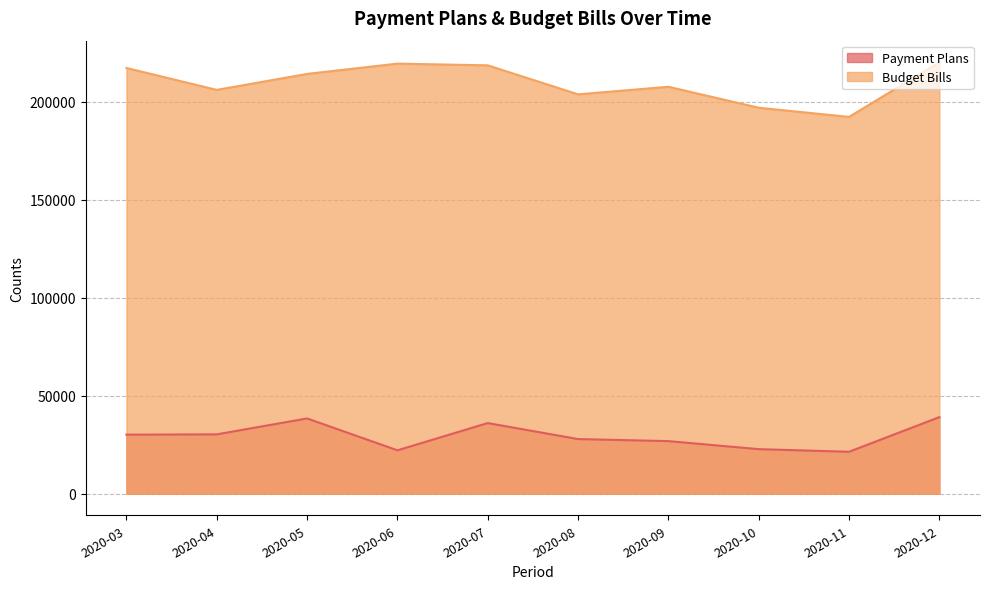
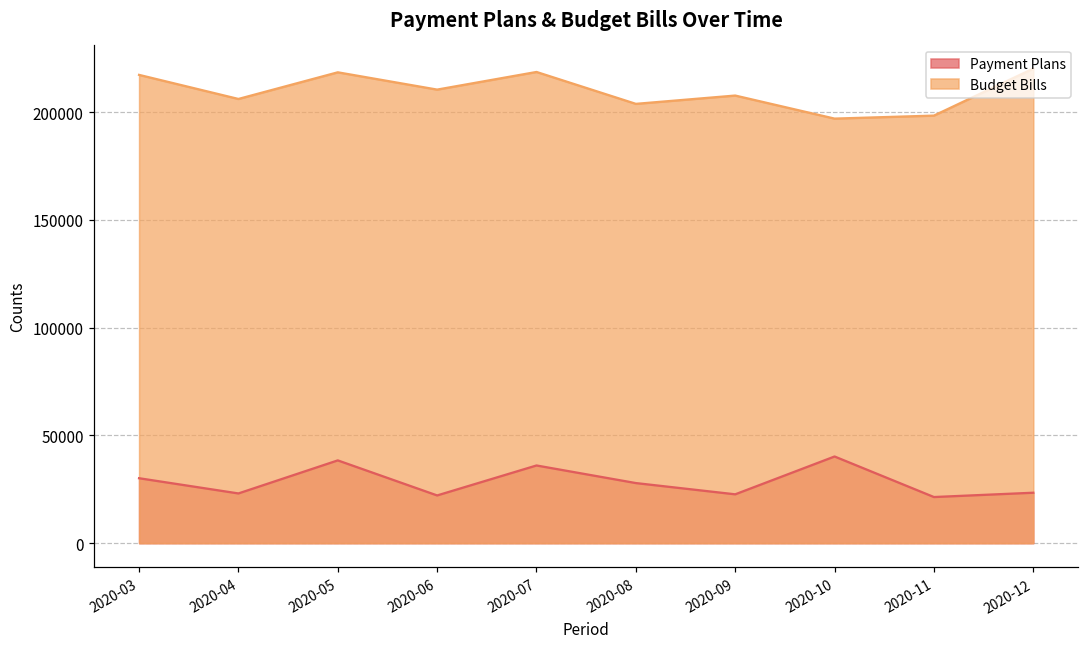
Payment Plans, 2020-04: 30000 -> 23000
Budget Bills, 2020-05: 214000 -> 218000
Budget Bills, 2020-06: 219000 -> 210000
Payment Plans, 2020-09: 27000 -> 23000
Payment Plans, 2020-10: 23000 -> 40000
Budget Bills, 2020-11: 192000 -> 198000
Payment Plans, 2020-12: 39000 -> 23000
